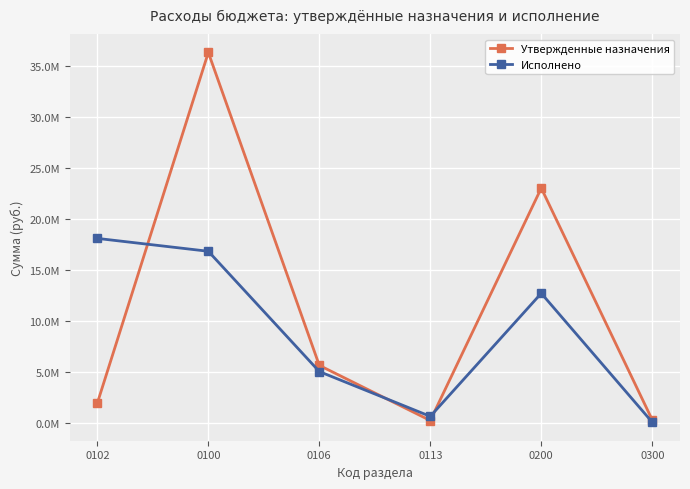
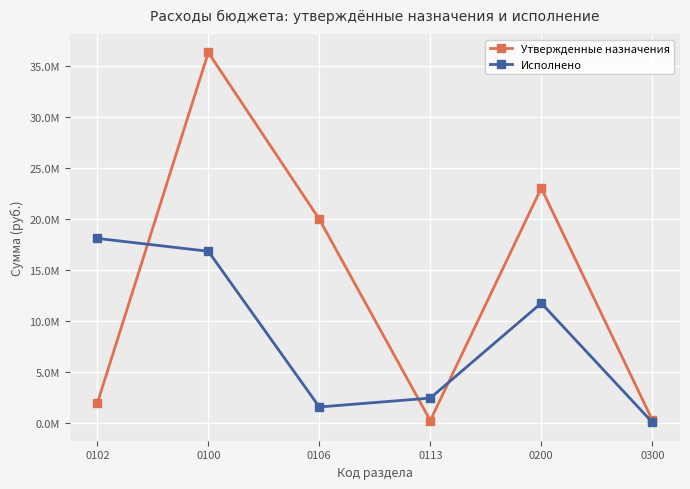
Утвержденные назначения, 0106: 5700000 -> 20000000
Исполнено, 0106: 5100000 -> 1600000
Исполнено, 0113: 700000 -> 2500000
Исполнено, 0200: 12700000 -> 11800000
